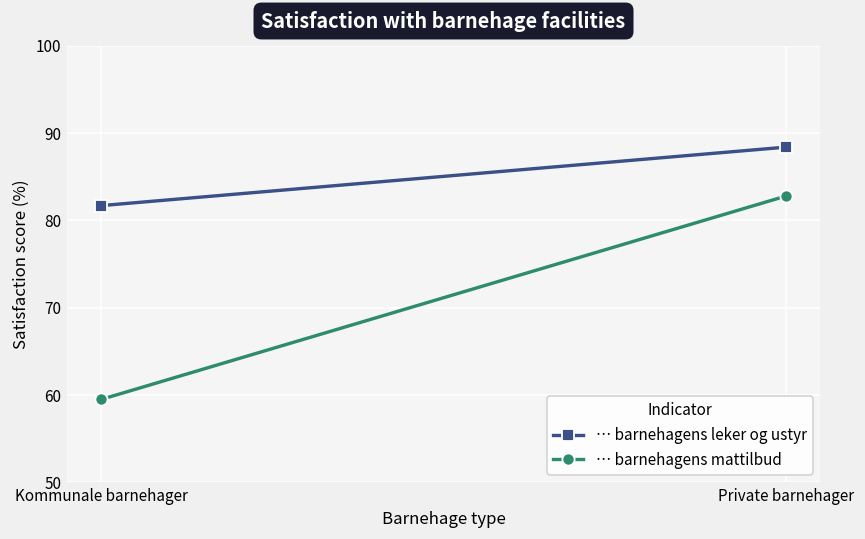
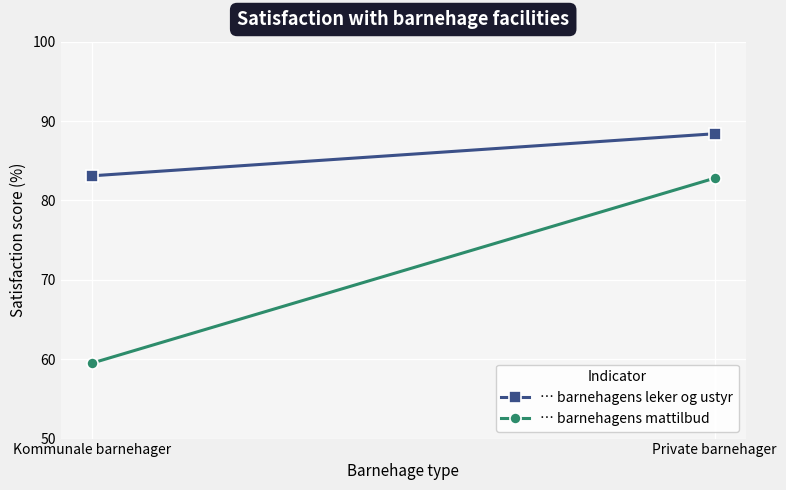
… barnehagens leker og ustyr, Kommunale barnehager: 82 -> 83
